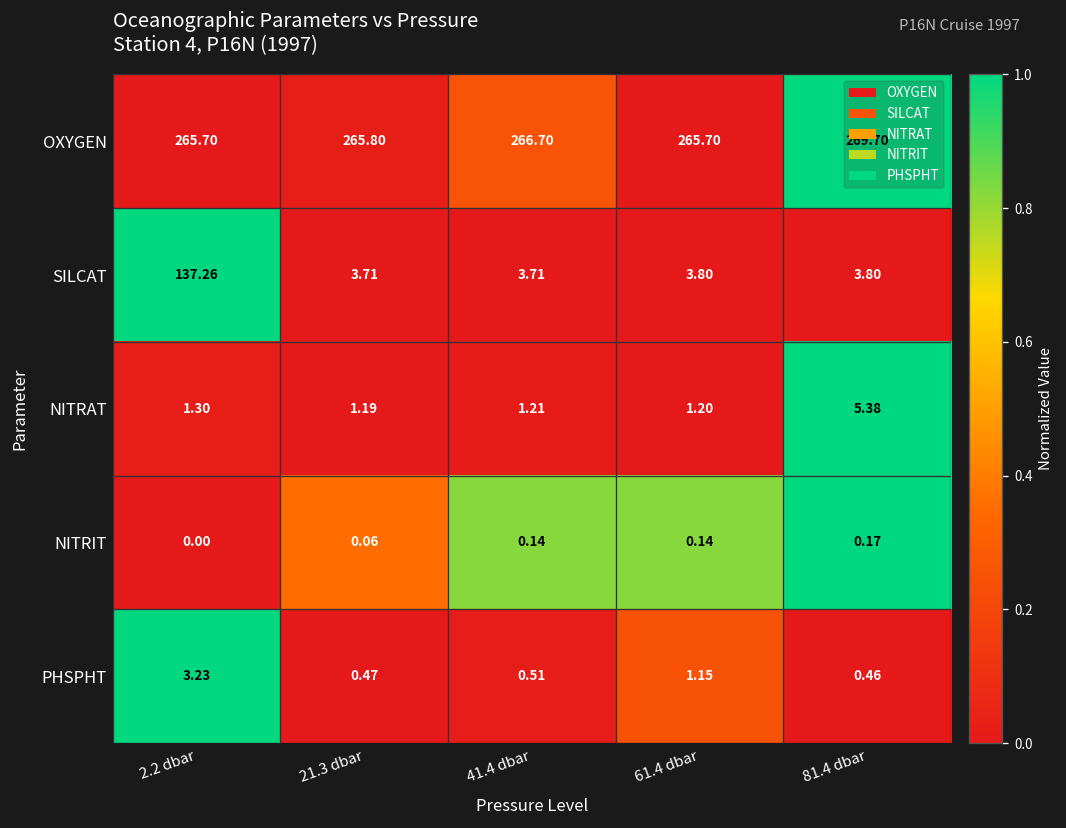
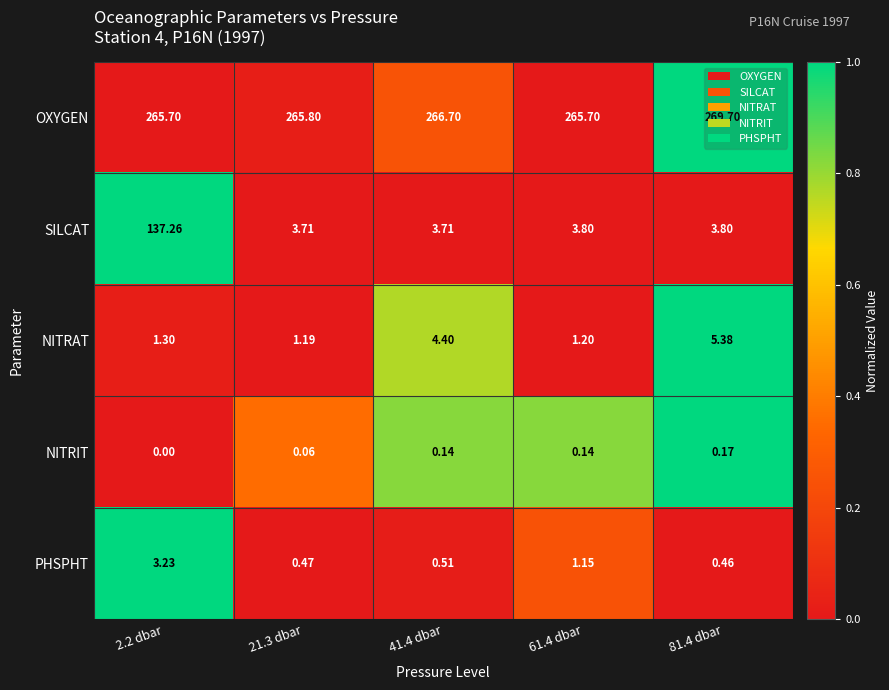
NITRAT, 41.4 dbar: 1.21 -> 4.40
